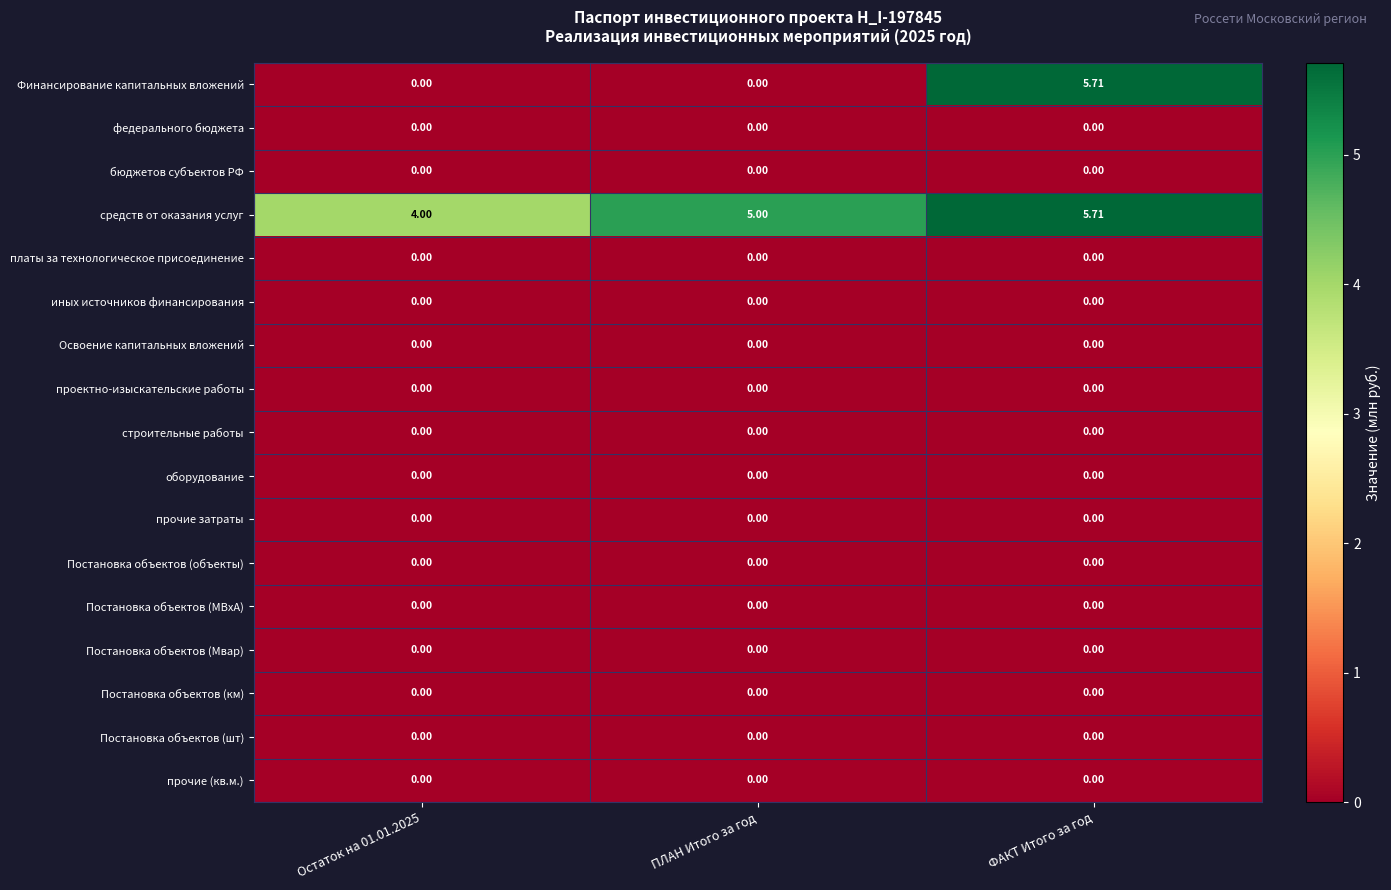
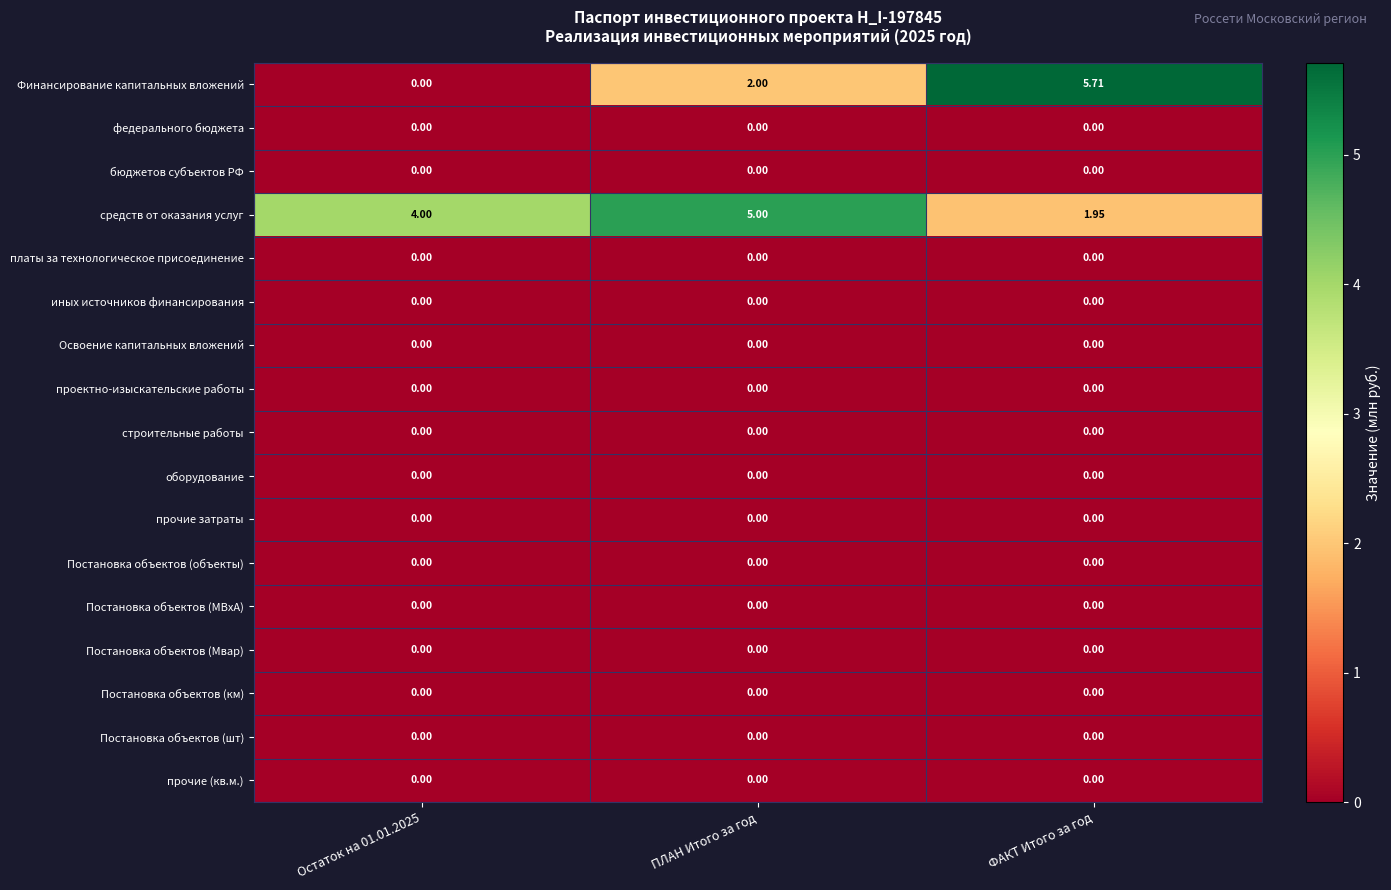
Финансирование капитальных вложений, ПЛАН Итого за год: 0.00 -> 2.00
средств от оказания услуг, ФАКТ Итого за год: 5.71 -> 1.95
